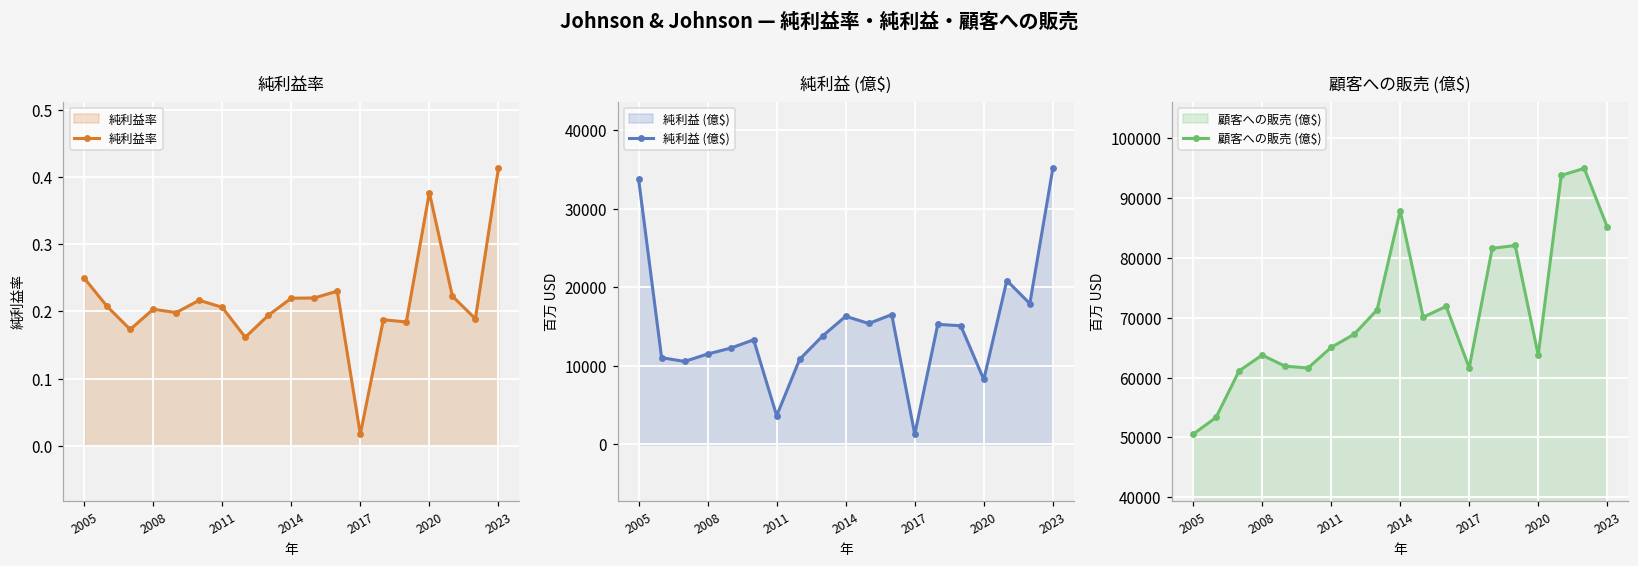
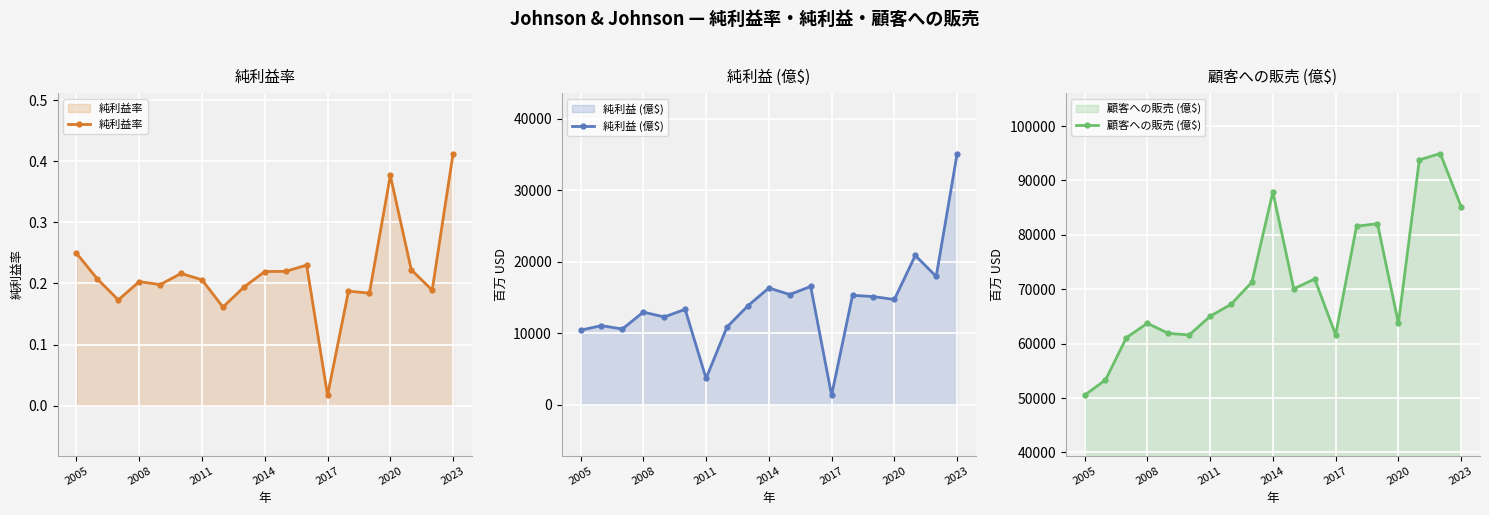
純利益 (億$), 2005: 34000 -> 10000
純利益 (億$), 2008: 12000 -> 13000
純利益 (億$), 2020: 8000 -> 15000
